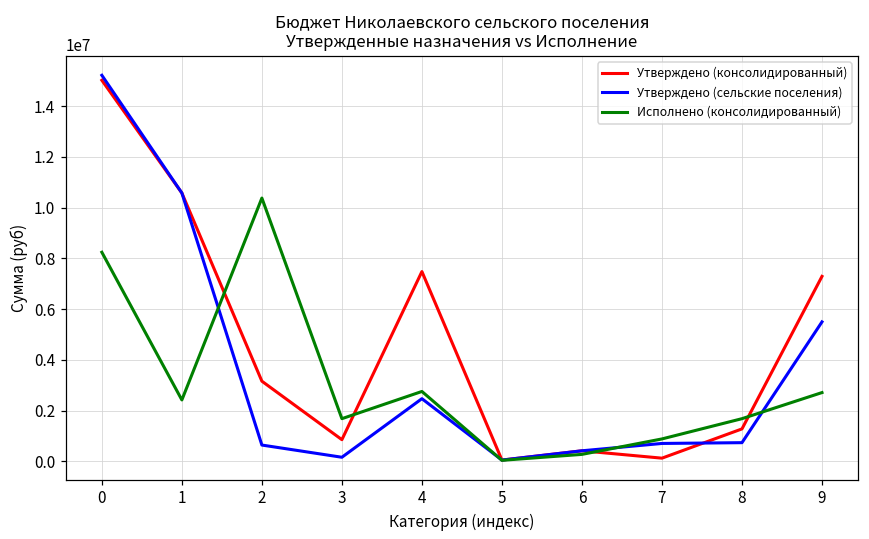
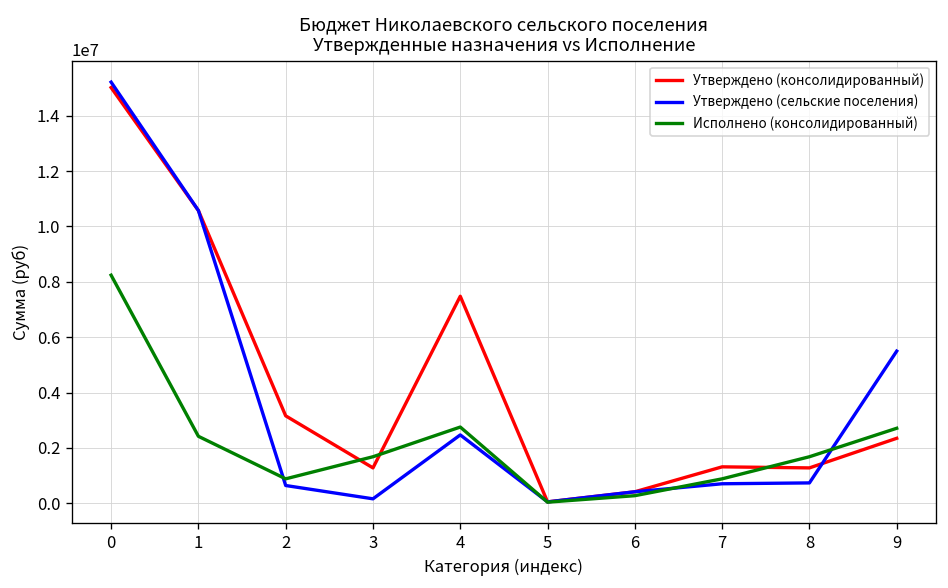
Исполнено (консолидированный), 2: 10400000 -> 900000
Утверждено (консолидированный), 3: 900000 -> 1300000
Утверждено (консолидированный), 7: 100000 -> 1300000
Утверждено (консолидированный), 9: 7300000 -> 2300000
